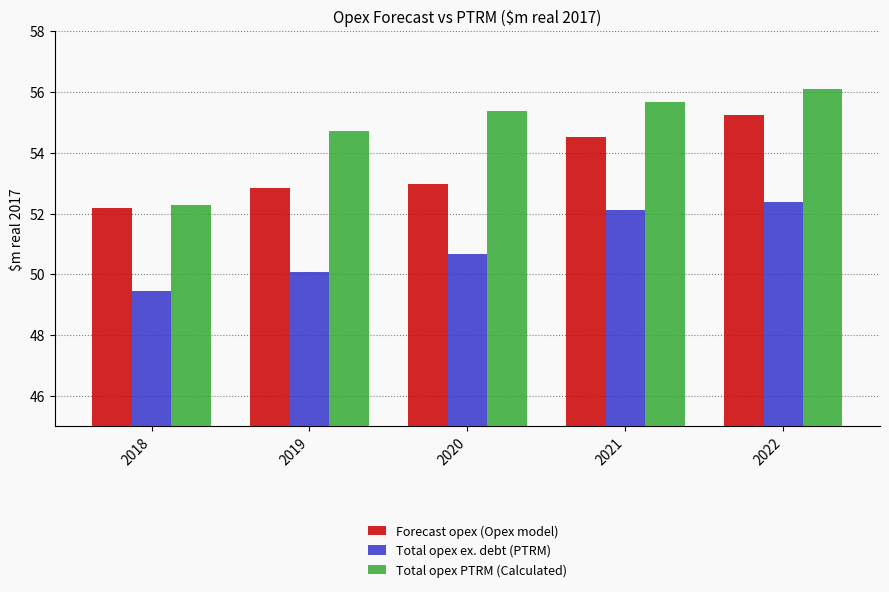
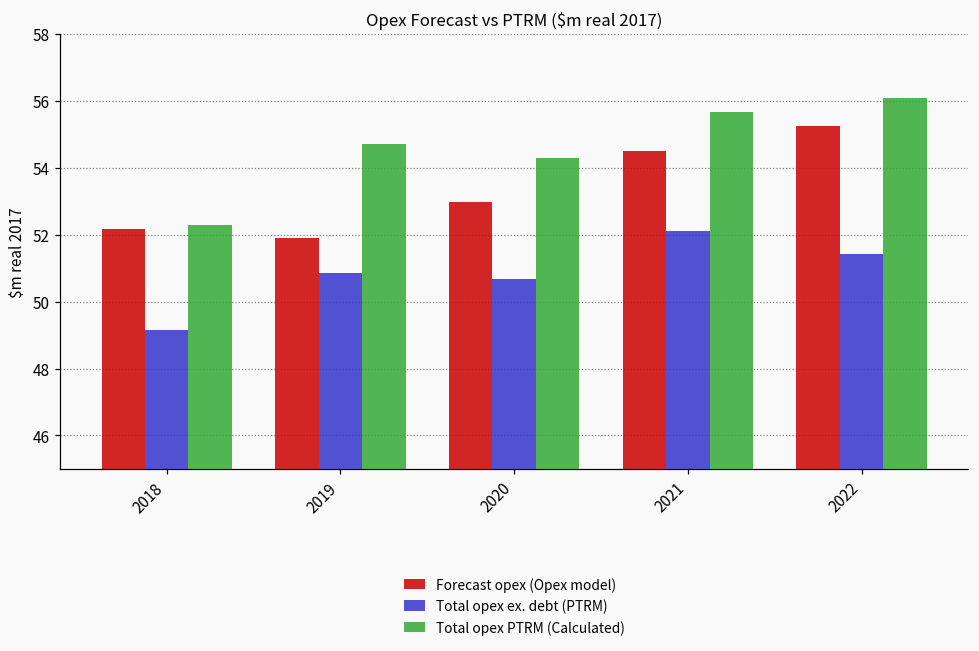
Total opex ex. debt (PTRM), 2018: 49.5 -> 49.2
Forecast opex (Opex model), 2019: 52.8 -> 51.9
Total opex ex. debt (PTRM), 2019: 50.1 -> 50.9
Total opex PTRM (Calculated), 2020: 55.4 -> 54.3
Total opex ex. debt (PTRM), 2022: 52.4 -> 51.4
